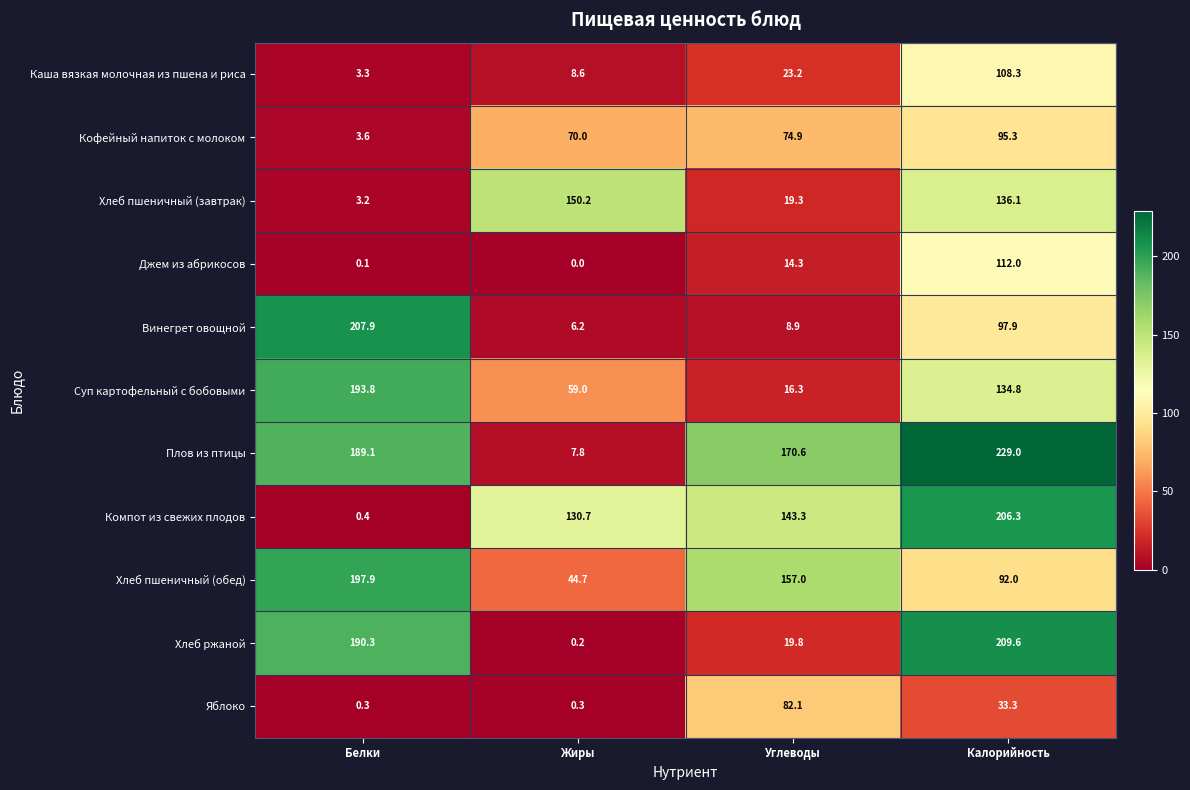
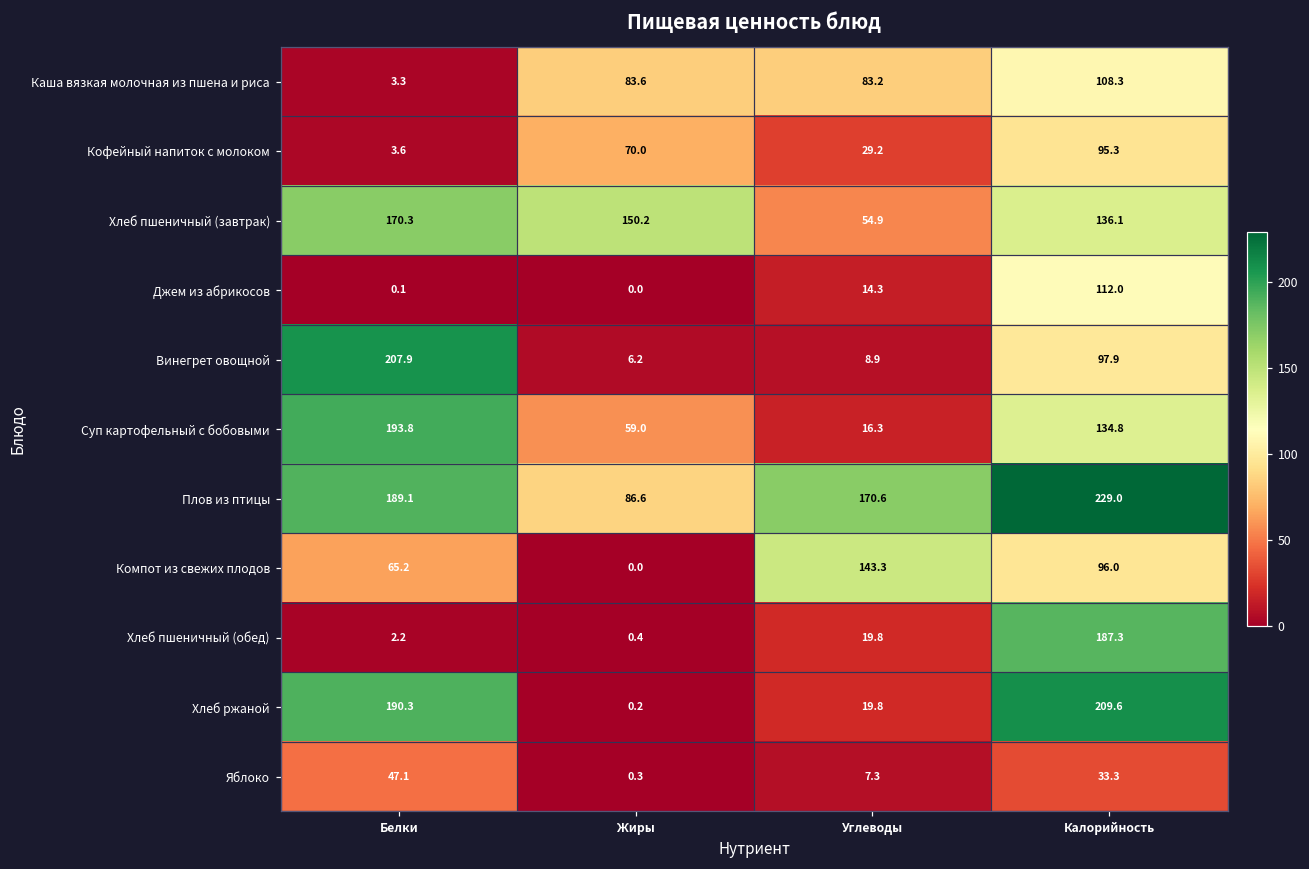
Каша вязкая молочная из пшена и риса, Жиры: 8.6 -> 83.6
Каша вязкая молочная из пшена и риса, Углеводы: 23.2 -> 83.2
Кофейный напиток с молоком, Углеводы: 74.9 -> 29.2
Хлеб пшеничный (завтрак), Белки: 3.2 -> 170.3
Хлеб пшеничный (завтрак), Углеводы: 19.3 -> 54.9
Плов из птицы, Жиры: 7.8 -> 86.6
Компот из свежих плодов, Белки: 0.4 -> 65.2
Компот из свежих плодов, Жиры: 130.7 -> 0.0
Компот из свежих плодов, Калорийность: 206.3 -> 96.0
Хлеб пшеничный (обед), Белки: 197.9 -> 2.2
Хлеб пшеничный (обед), Жиры: 44.7 -> 0.4
Хлеб пшеничный (обед), Углеводы: 157.0 -> 19.8
Хлеб пшеничный (обед), Калорийность: 92.0 -> 187.3
Яблоко, Белки: 0.3 -> 47.1
Яблоко, Углеводы: 82.1 -> 7.3
